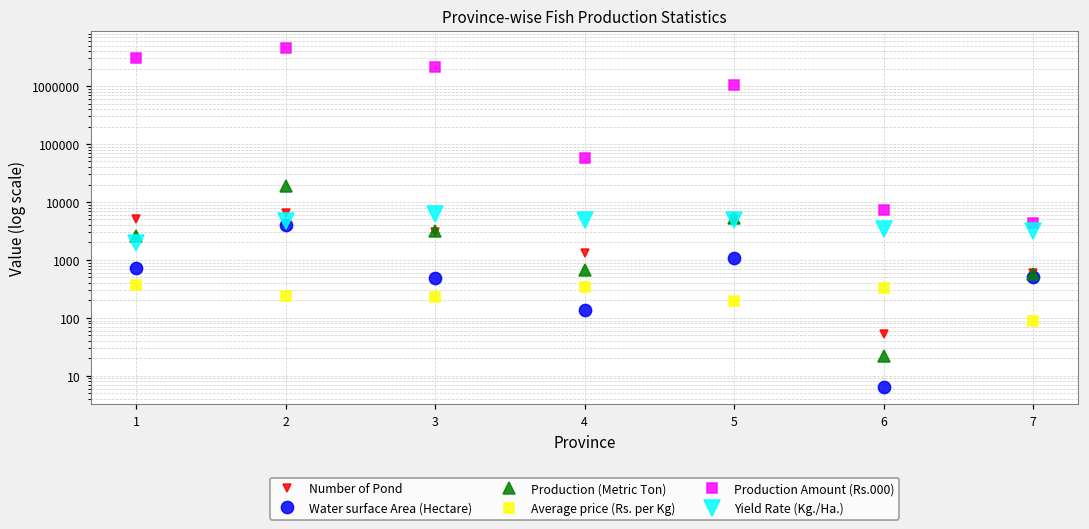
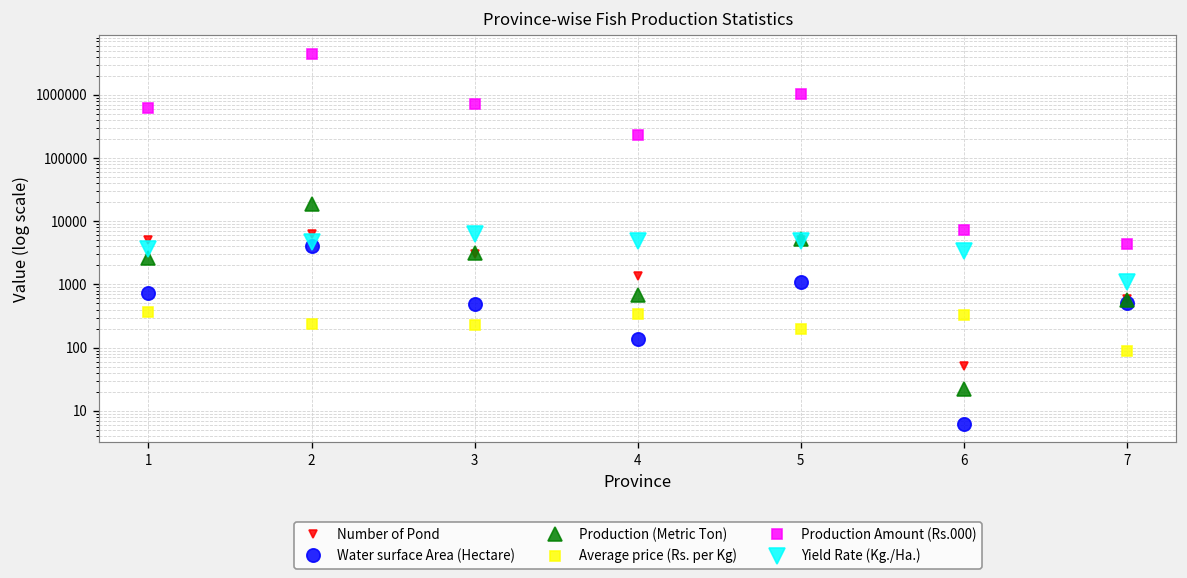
Production Amount (Rs.000), 1: 3000000 -> 600000
Yield Rate (Kg./Ha.), 1: 2000 -> 4000
Production Amount (Rs.000), 3: 2100000 -> 700000
Production Amount (Rs.000), 4: 60000 -> 200000
Yield Rate (Kg./Ha.), 7: 3000 -> 1100
